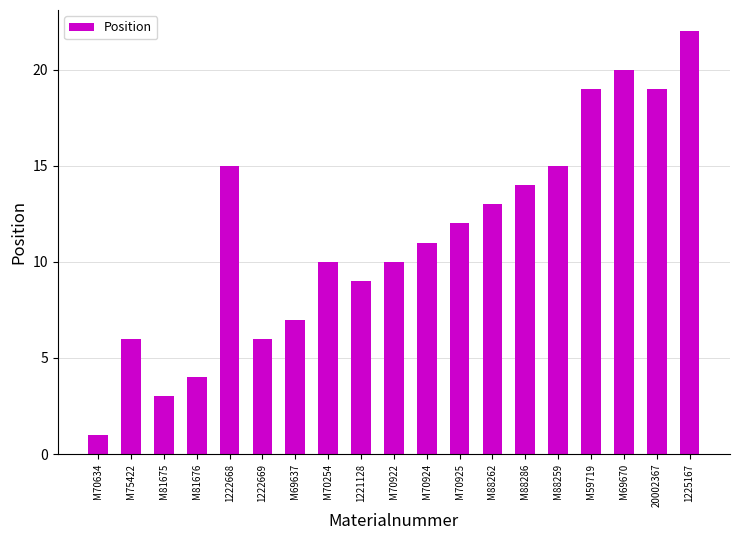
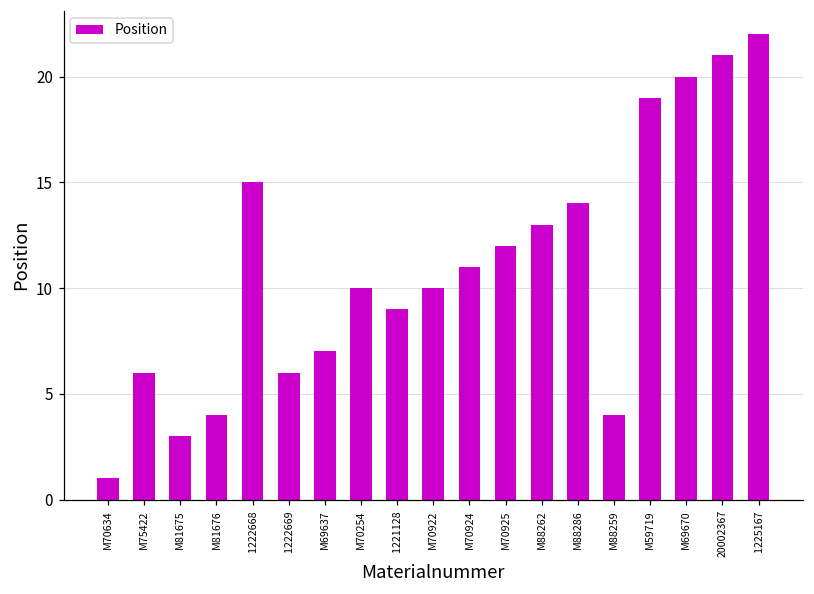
M88259: 15 -> 4
20002367: 19 -> 21
